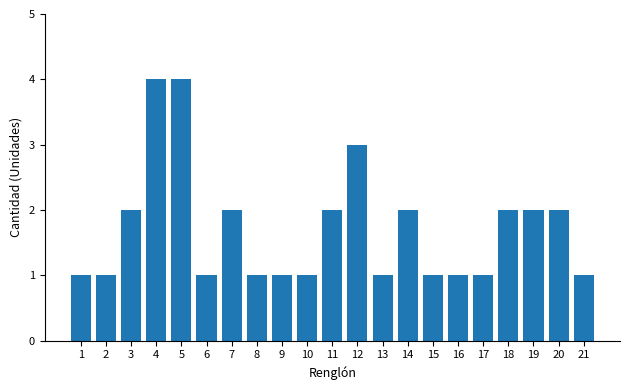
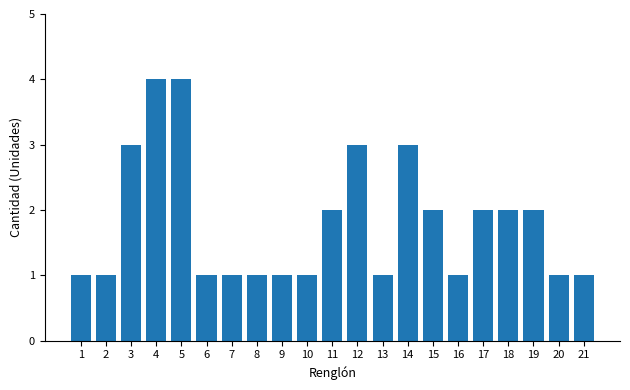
3: 2 -> 3
7: 2 -> 1
14: 2 -> 3
15: 1 -> 2
17: 1 -> 2
20: 2 -> 1
